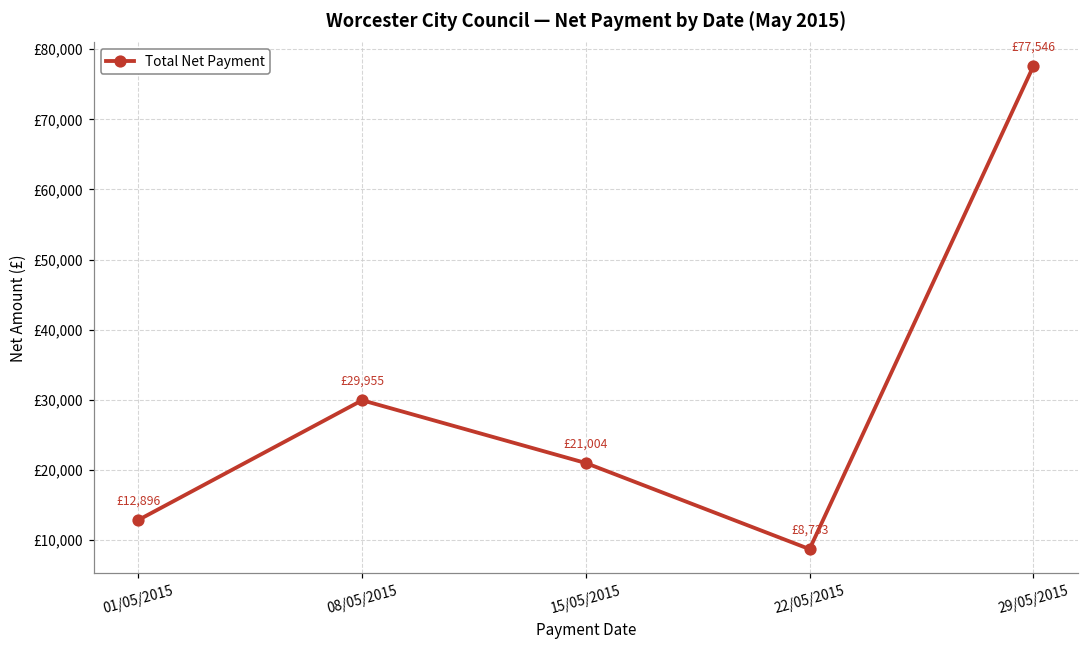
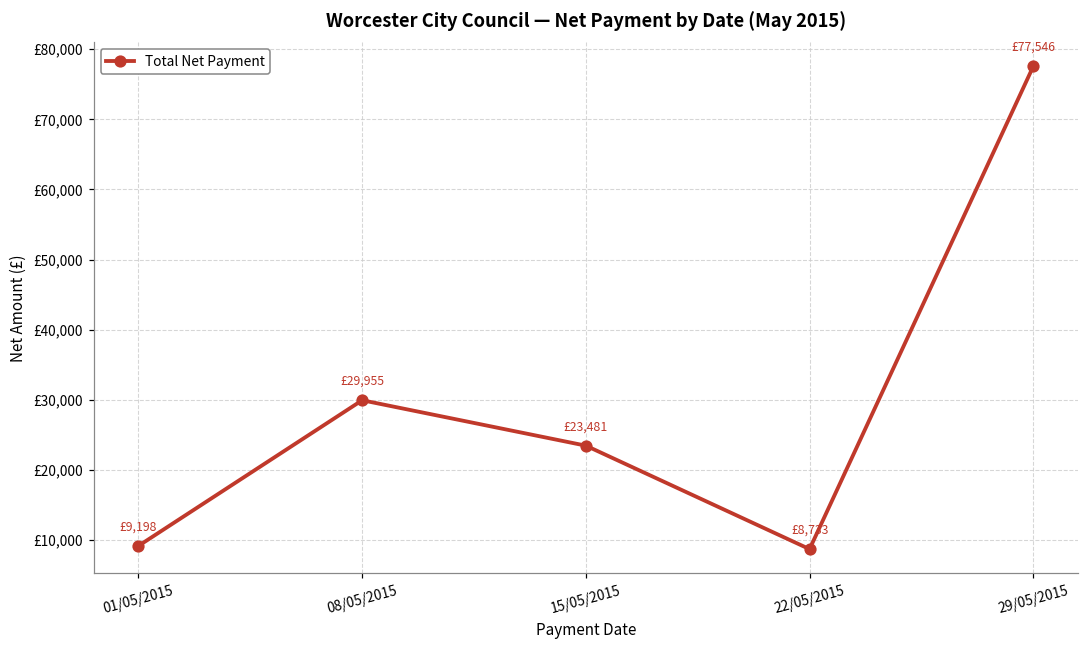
01/05/2015: £12,896 -> £9,198
15/05/2015: £21,004 -> £23,481
